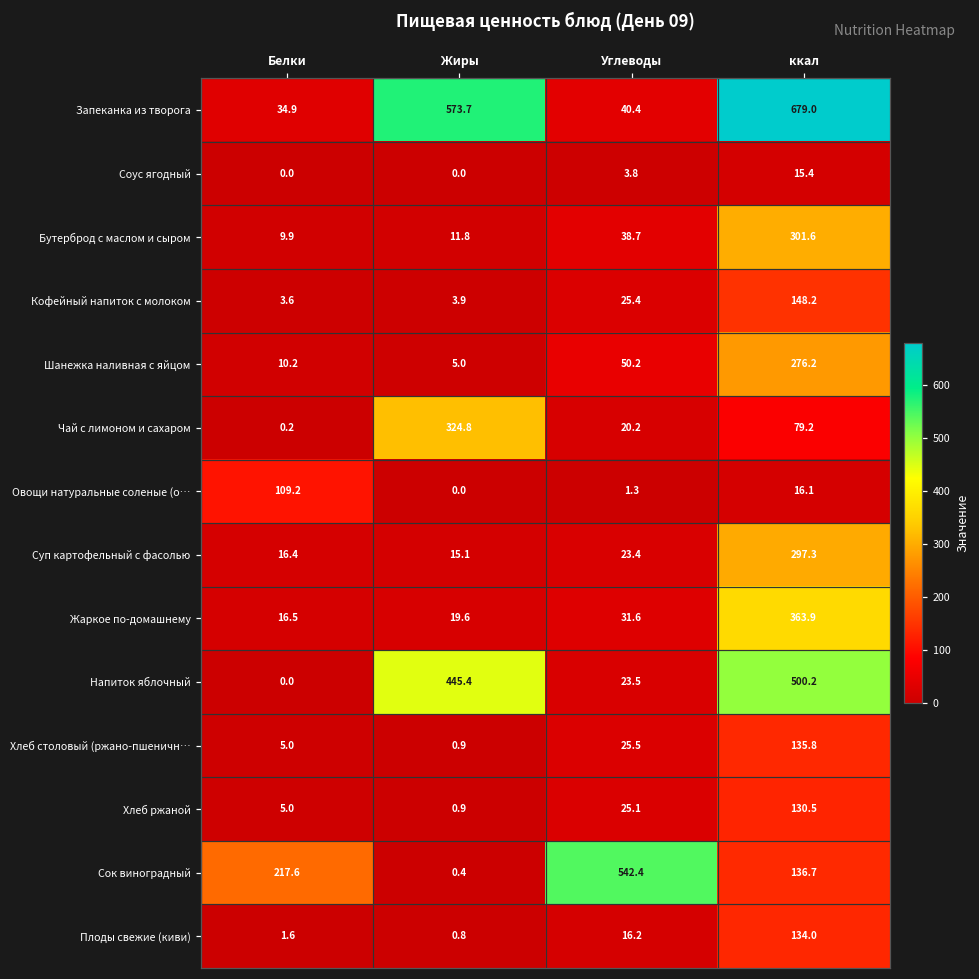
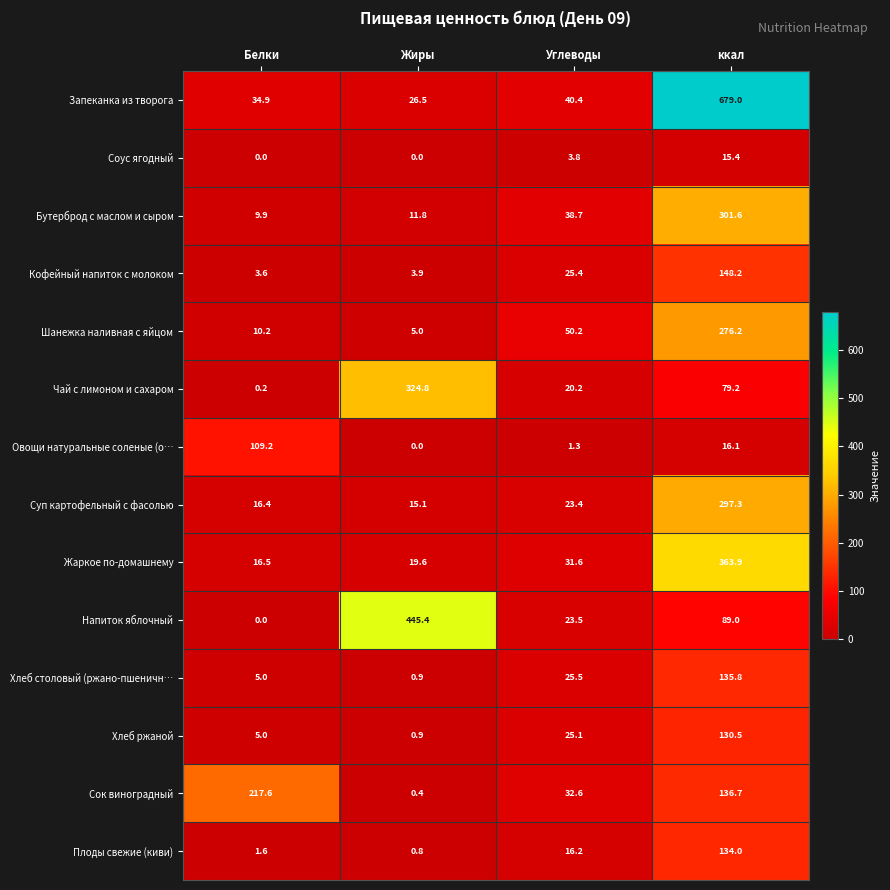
Запеканка из творога, Жиры: 573.7 -> 26.5
Напиток яблочный, ккал: 500.2 -> 89.0
Сок виноградный, Углеводы: 542.4 -> 32.6
